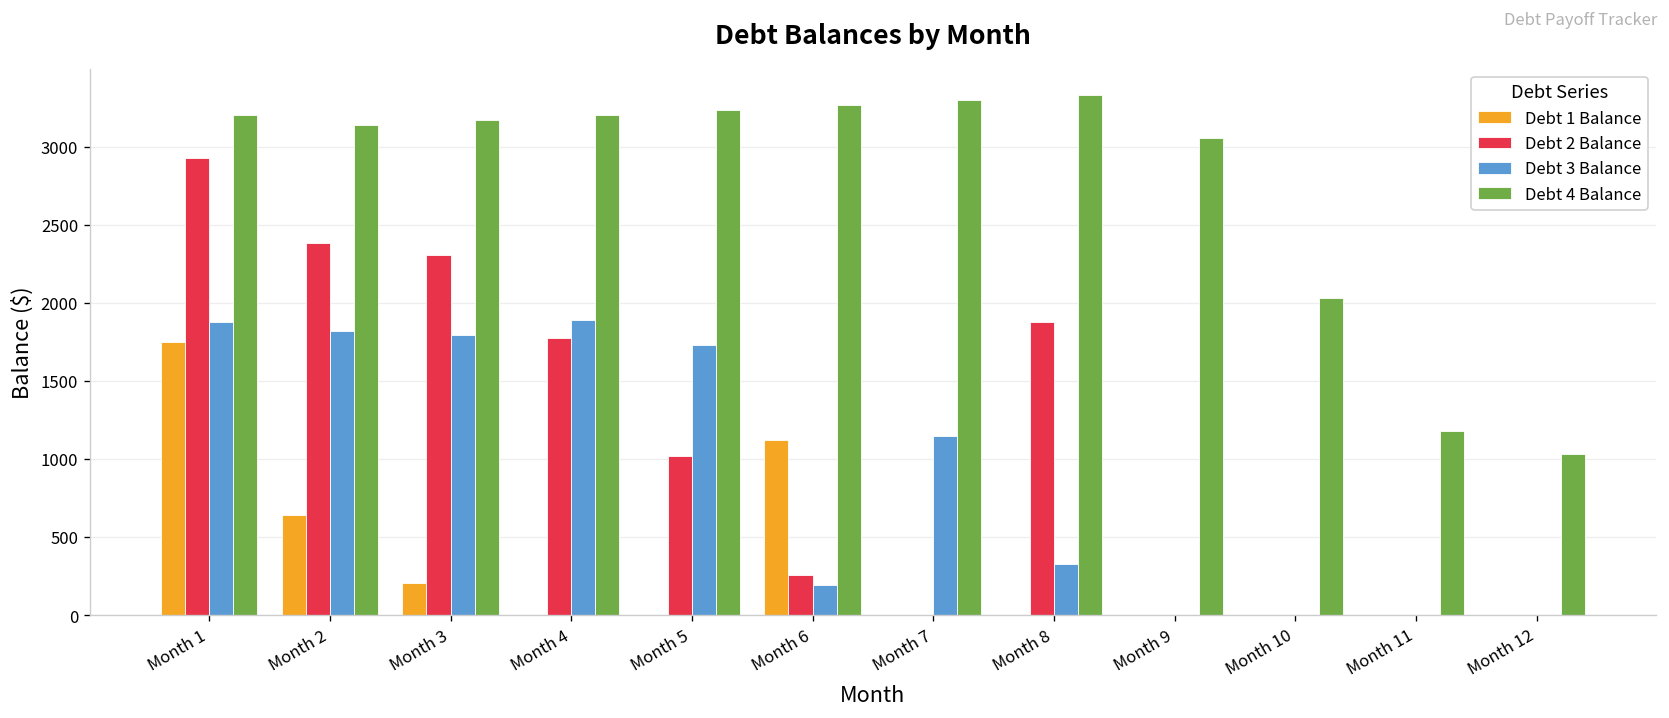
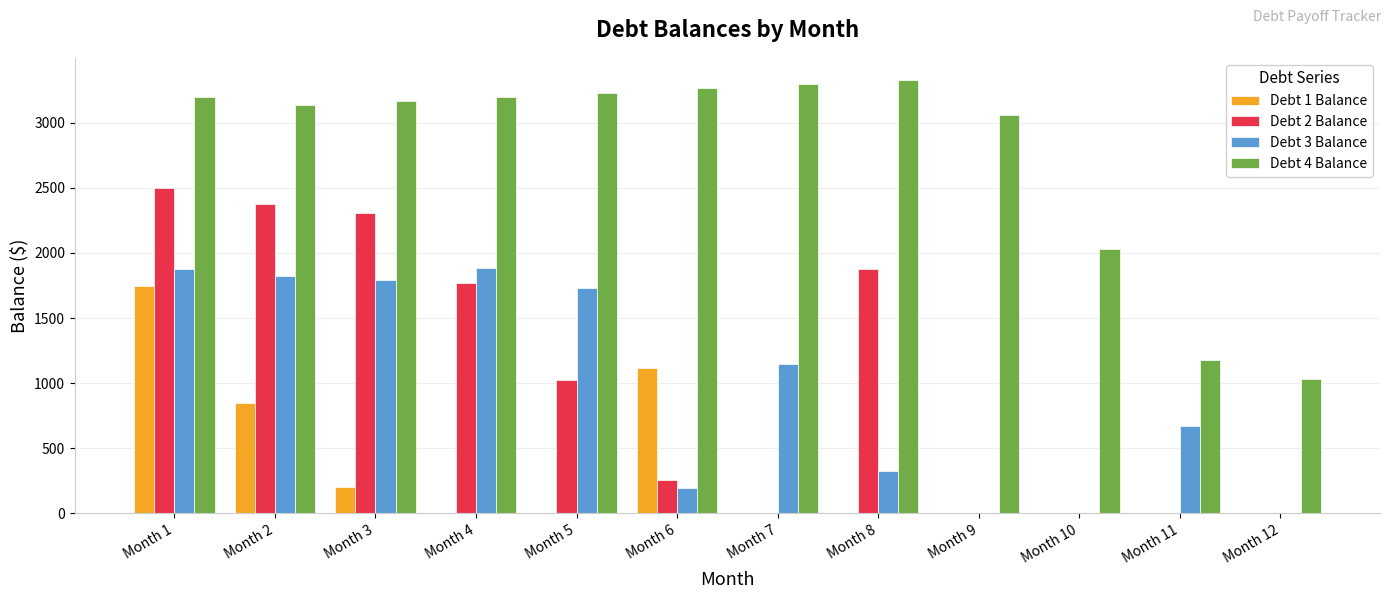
Debt 2 Balance, Month 1: 2930 -> 2500
Debt 1 Balance, Month 2: 640 -> 850
Debt 3 Balance, Month 11: 0 -> 670
